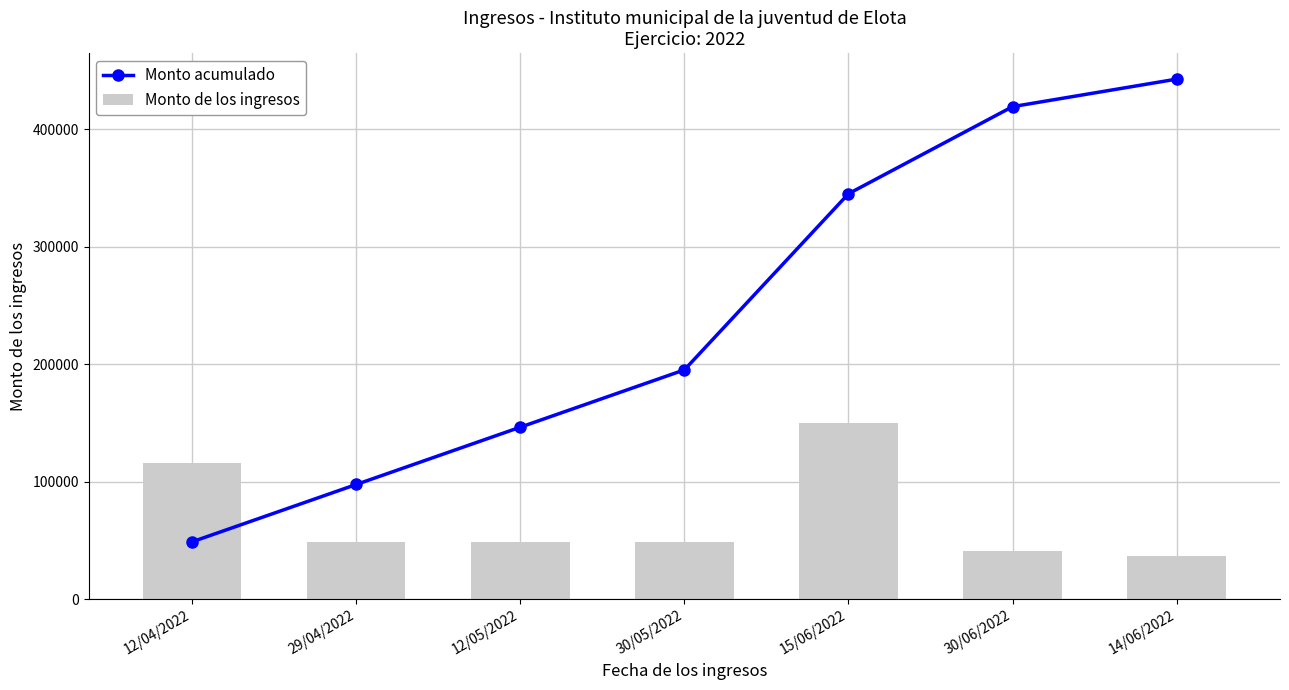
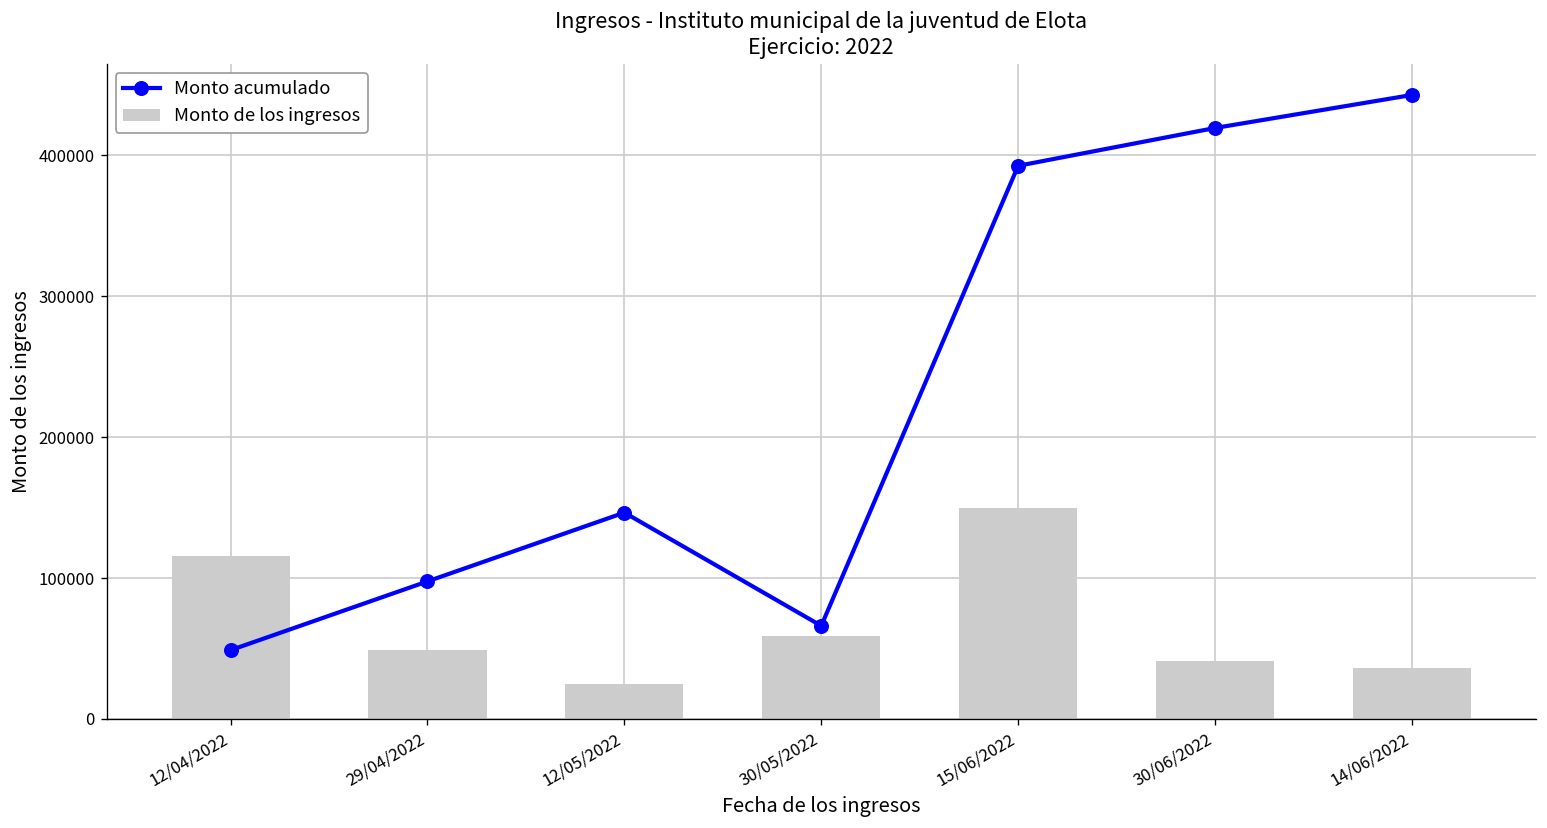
Monto de los ingresos, 12/05/2022: 49000 -> 25000
Monto acumulado, 30/05/2022: 195000 -> 66000
Monto de los ingresos, 30/05/2022: 49000 -> 59000
Monto acumulado, 15/06/2022: 345000 -> 393000
